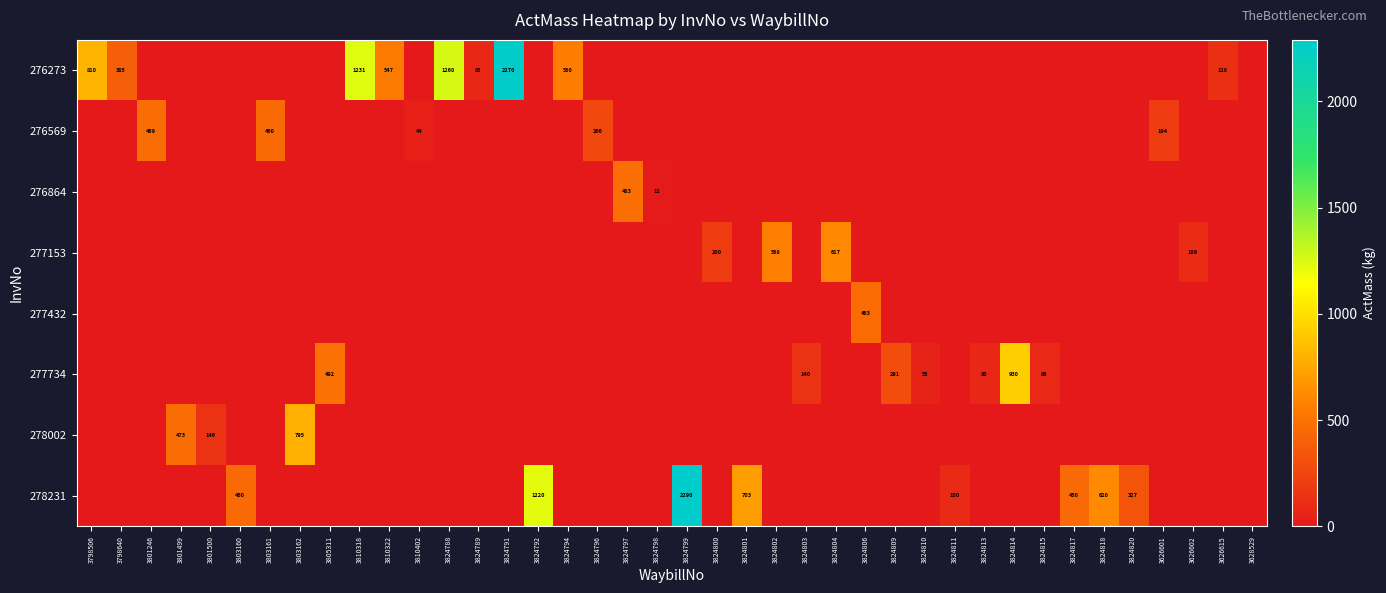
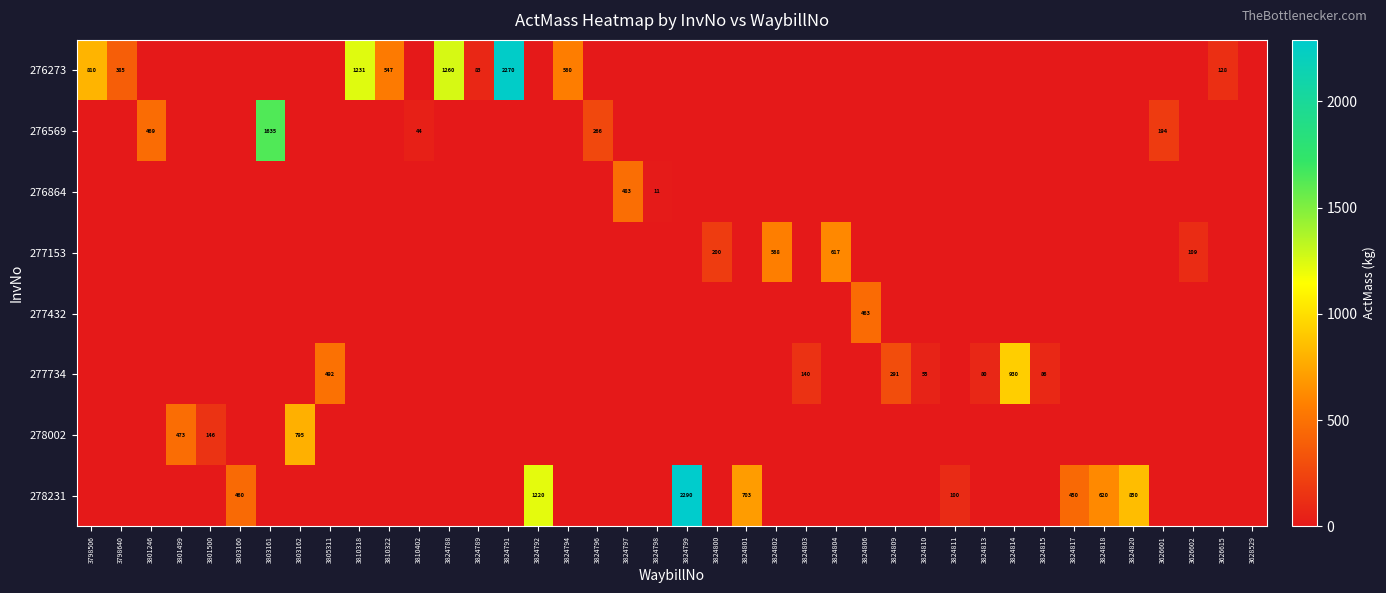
276569, 3803161: 460 -> 1635
278231, 3824820: 327 -> 850
